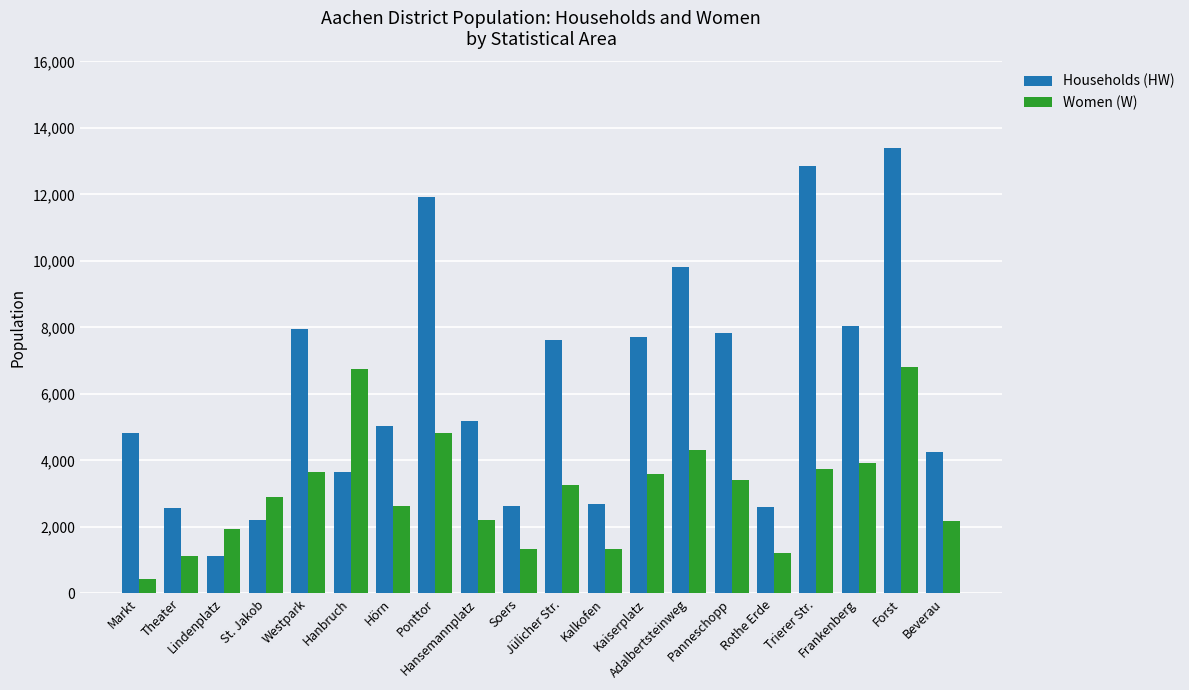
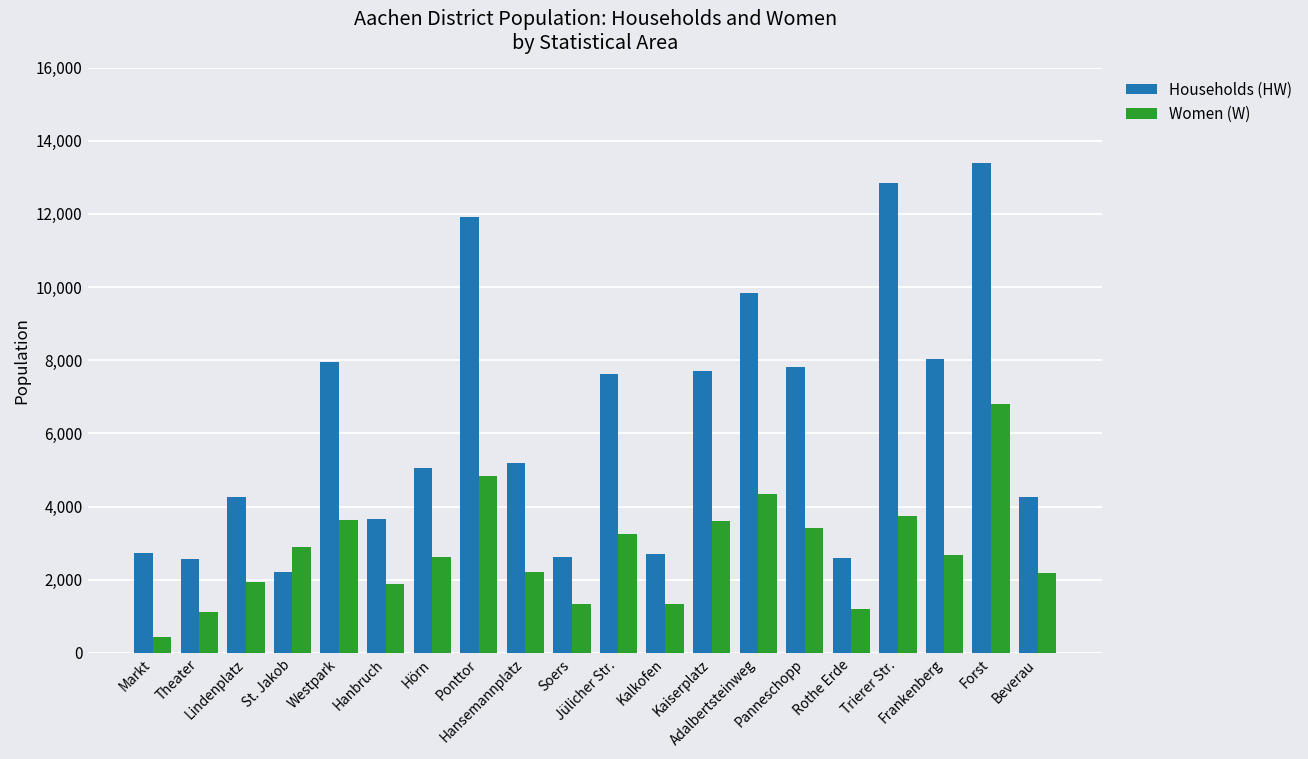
Households (HW), Markt: 4,800 -> 2,700
Households (HW), Lindenplatz: 1,100 -> 4,300
Women (W), Hanbruch: 6,800 -> 1,900
Women (W), Frankenberg: 3,900 -> 2,700
